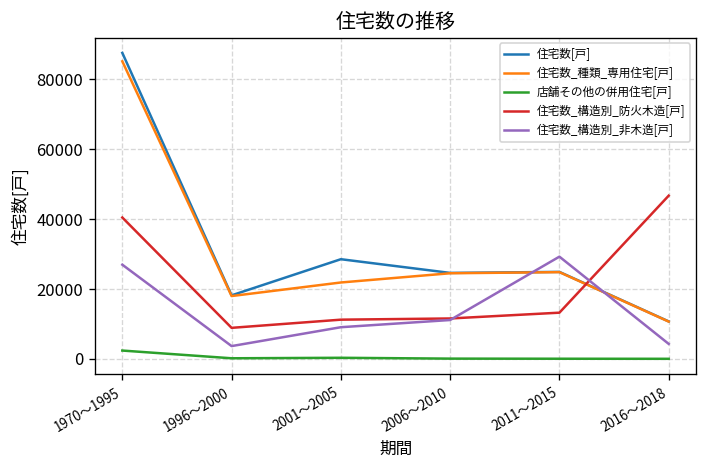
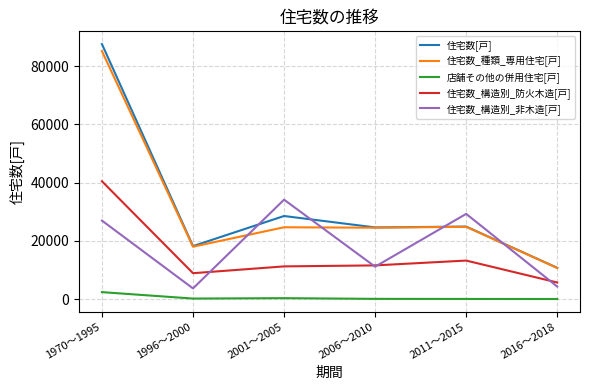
住宅数_種類_専用住宅[戸], 2001～2005: 22000 -> 25000
住宅数_構造別_非木造[戸], 2001～2005: 9000 -> 34000
住宅数_構造別_防火木造[戸], 2016～2018: 47000 -> 6000
